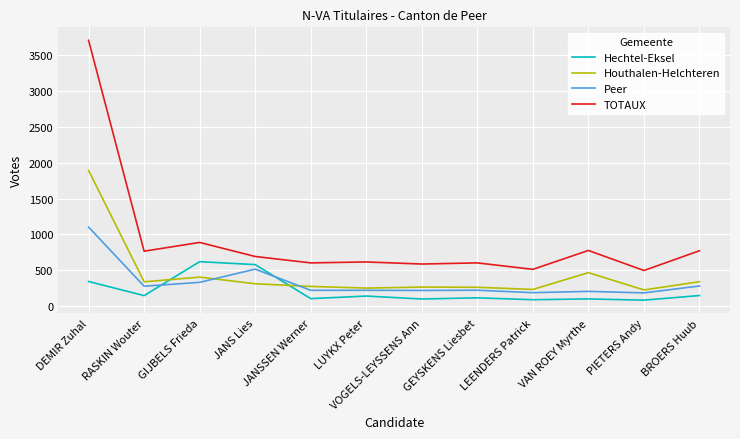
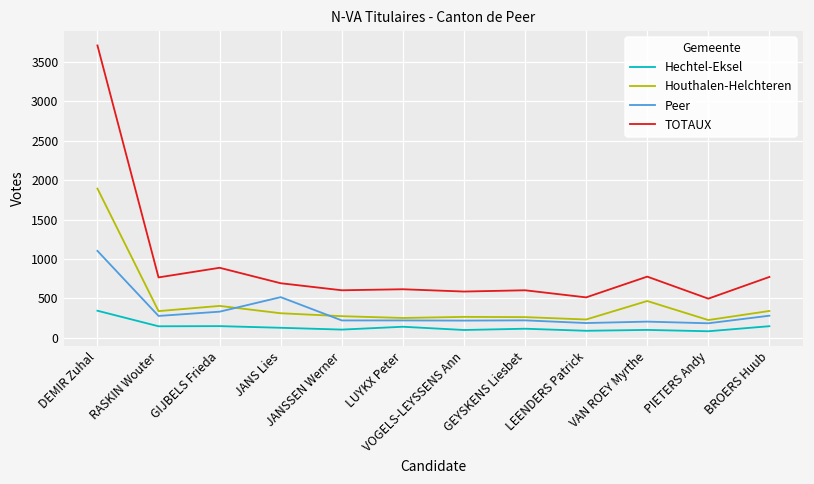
Hechtel-Eksel, GIJBELS Frieda: 600 -> 200
Hechtel-Eksel, JANS Lies: 600 -> 100
